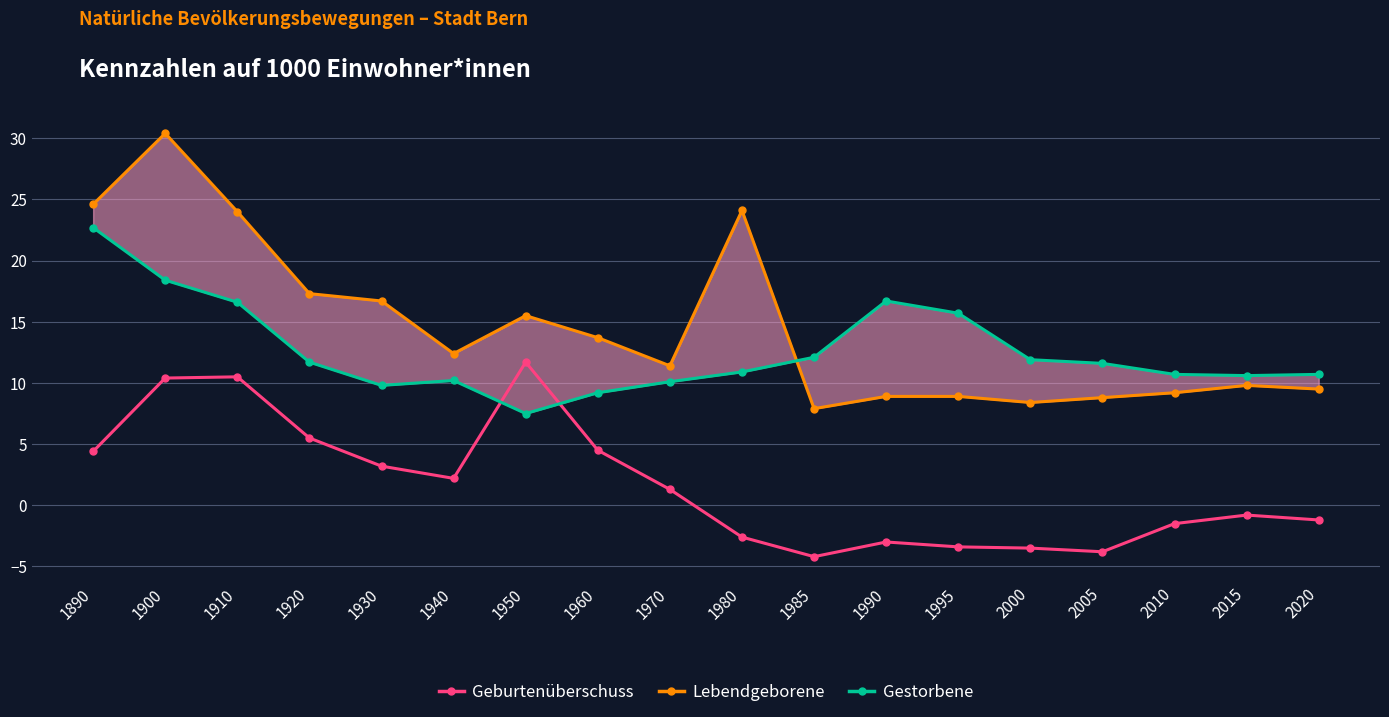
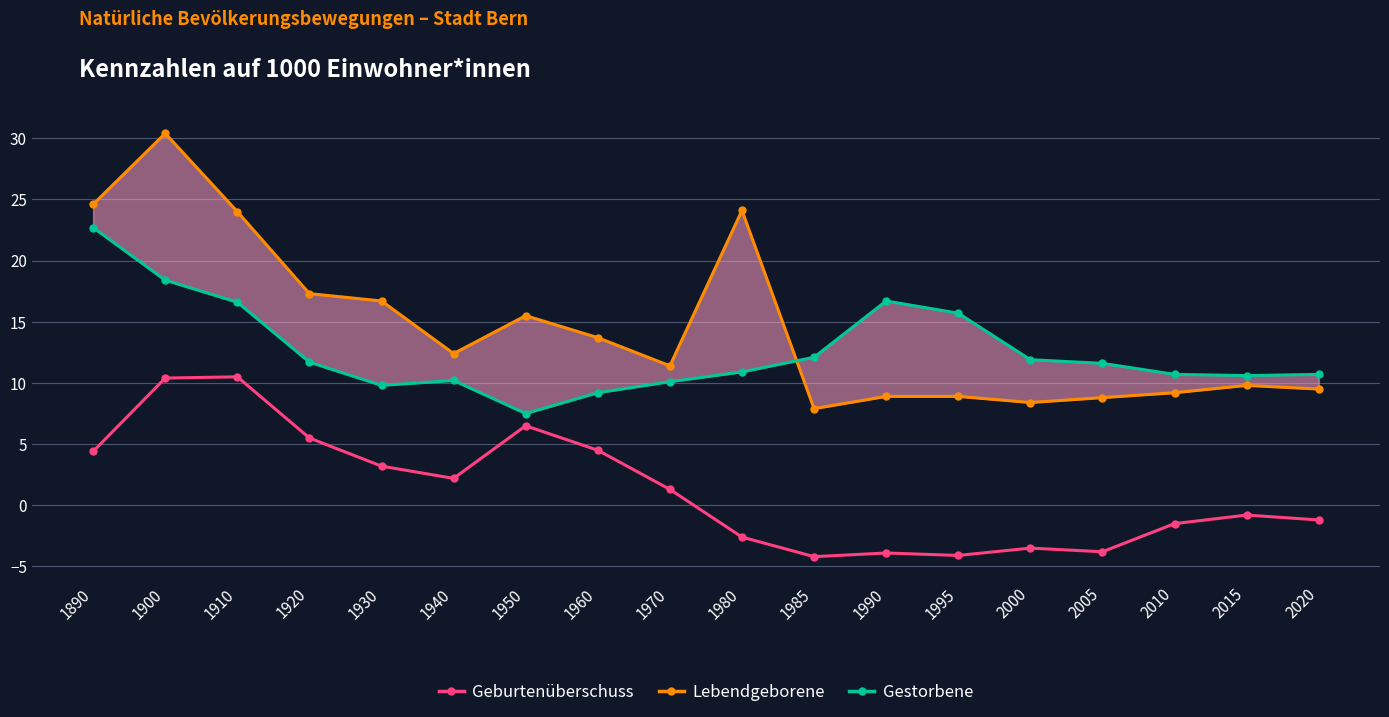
Geburtenüberschuss, 1950: 11.7 -> 6.5
Geburtenüberschuss, 1990: -3.0 -> -3.9
Geburtenüberschuss, 1995: -3.4 -> -4.1
